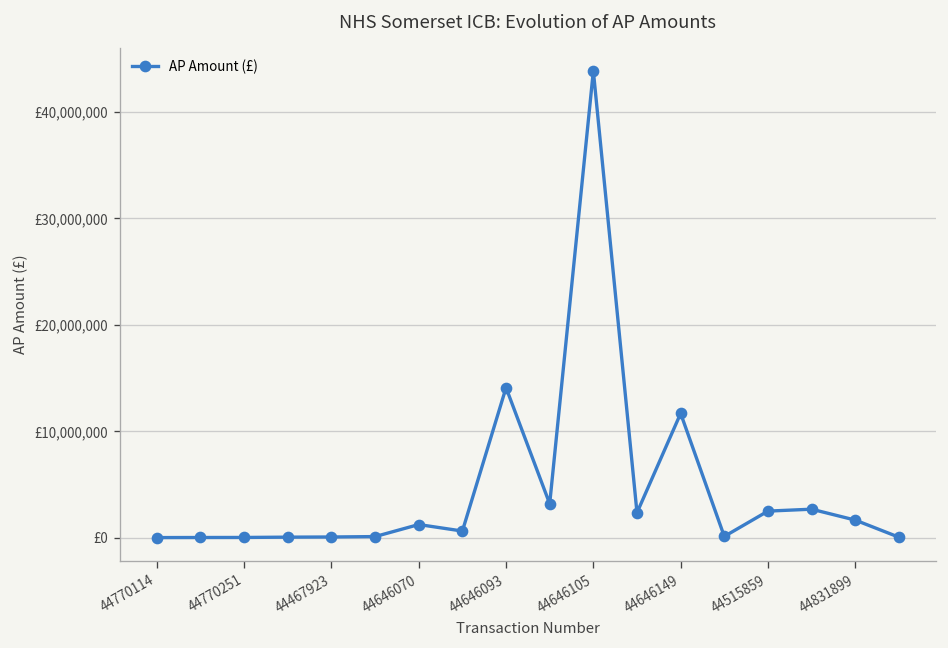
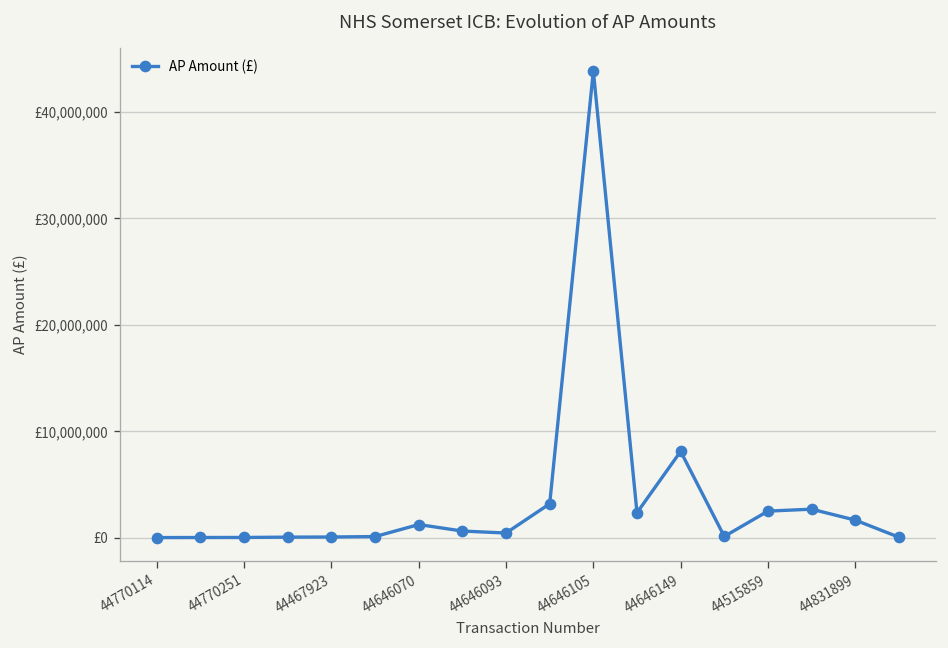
44646093: £14,000,000 -> £0
44646149: £12,000,000 -> £8,000,000
